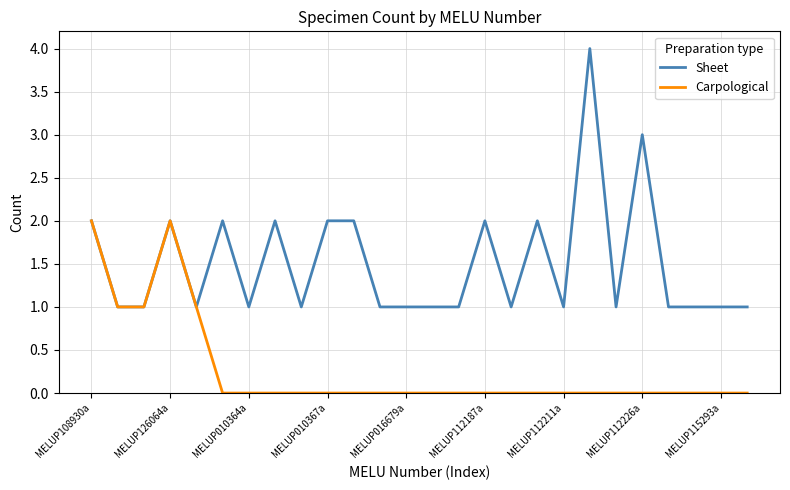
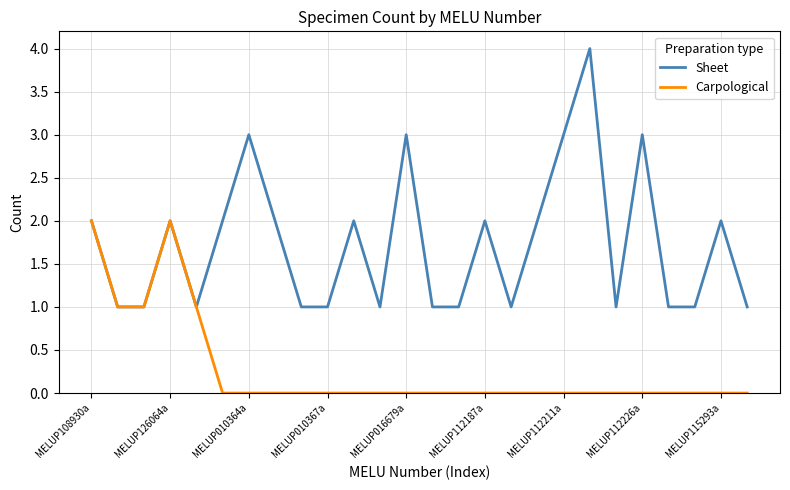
Sheet, MELUP010364a: 1 -> 3
Sheet, MELUP010367a: 2 -> 1
Sheet, MELUP016679a: 1 -> 3
Sheet, MELUP112211a: 1 -> 3
Sheet, MELUP115293a: 1 -> 2
